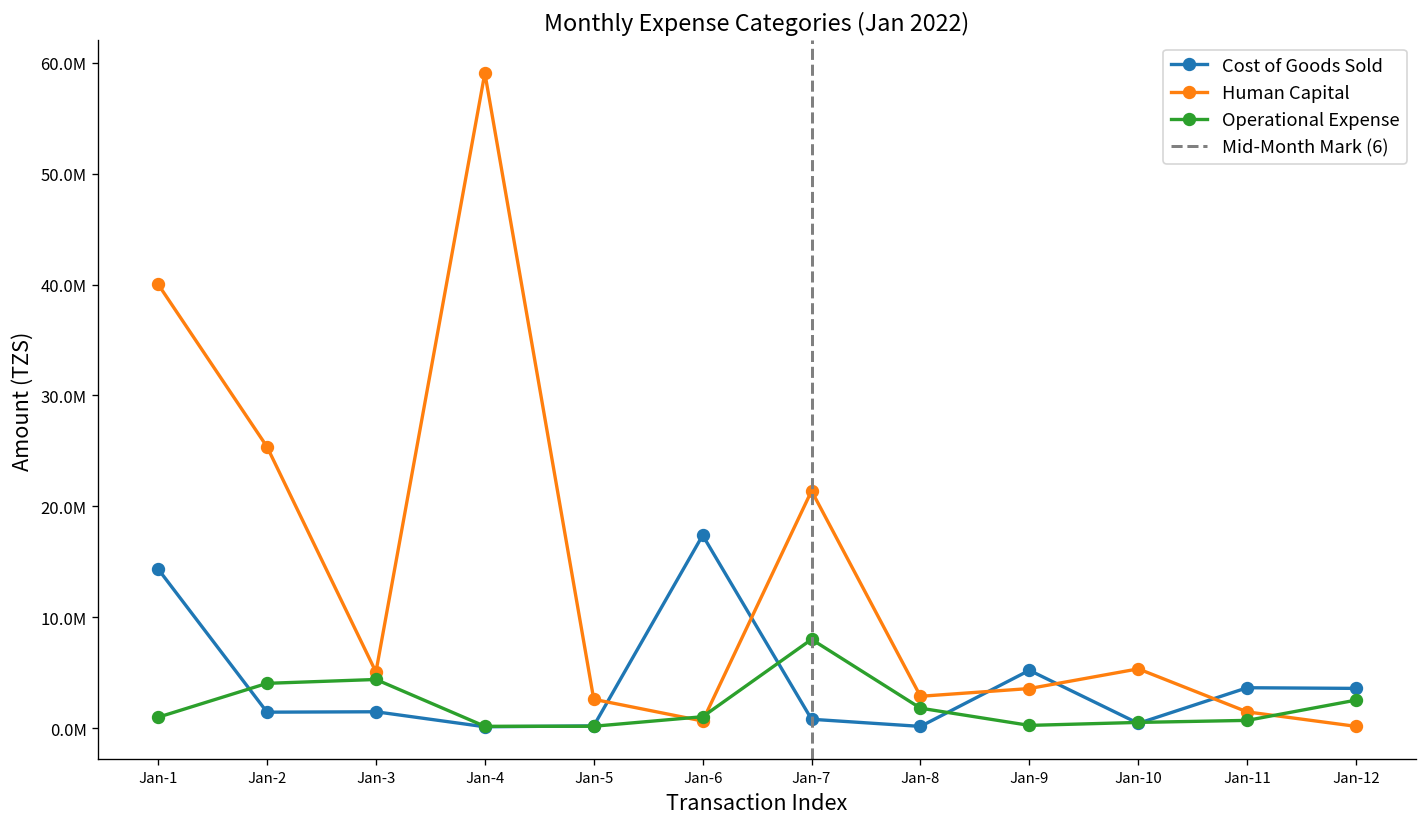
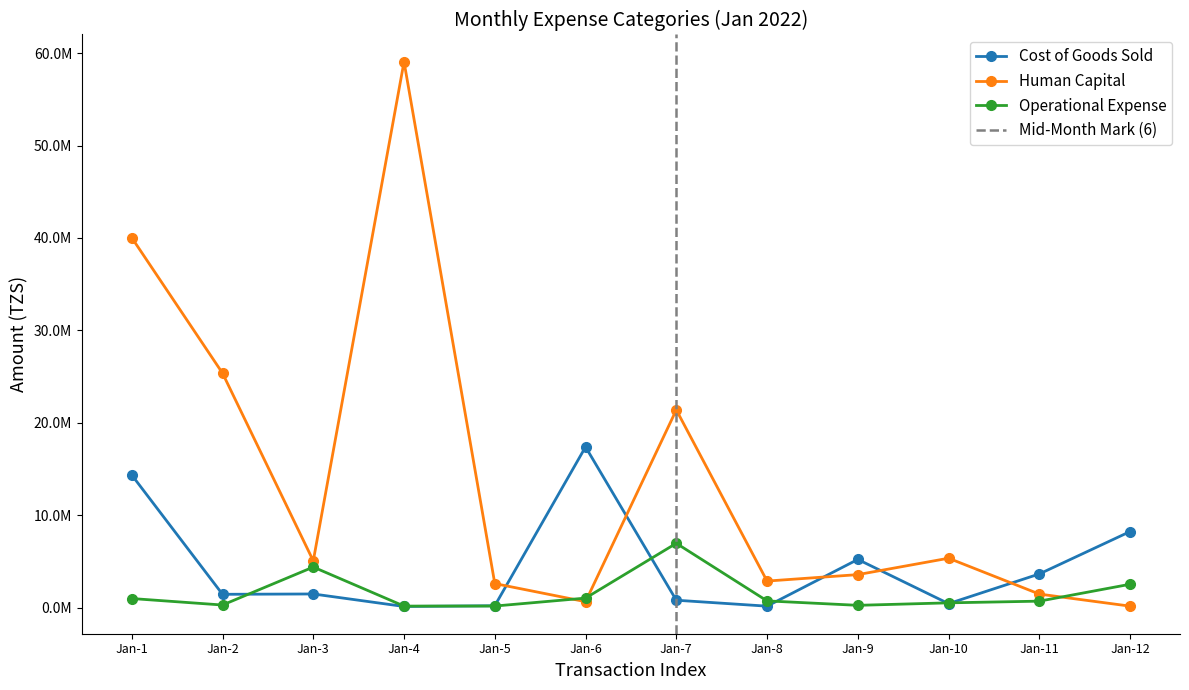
Operational Expense, Jan-2: 4000000 -> 0
Operational Expense, Jan-7: 8000000 -> 7000000
Operational Expense, Jan-8: 2000000 -> 1000000
Cost of Goods Sold, Jan-12: 4000000 -> 8000000
